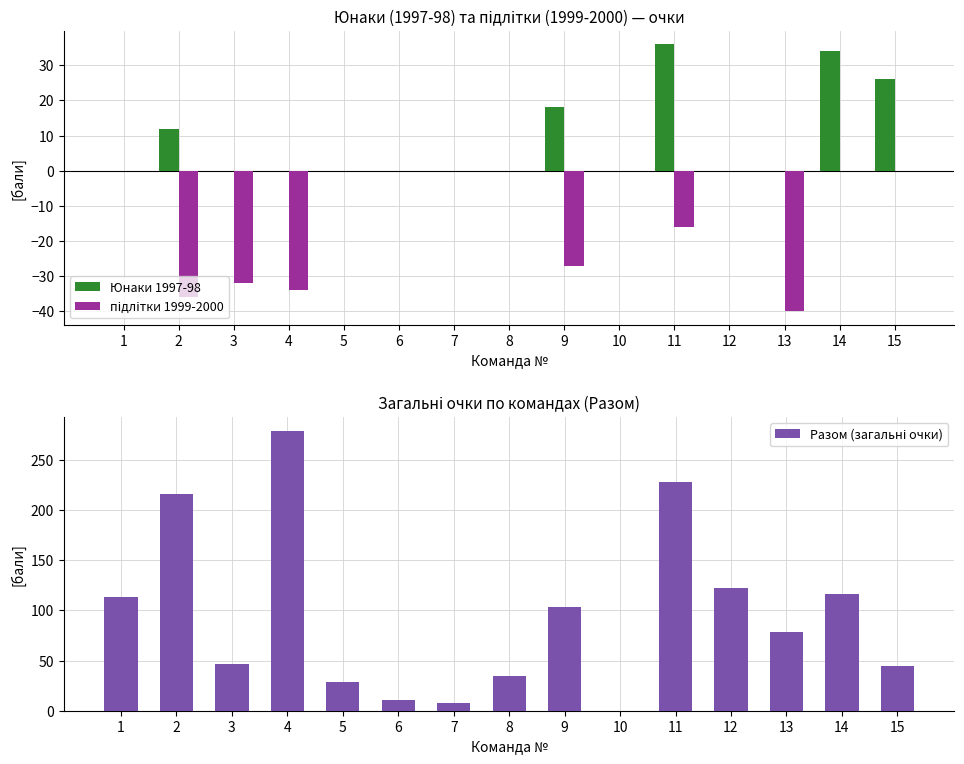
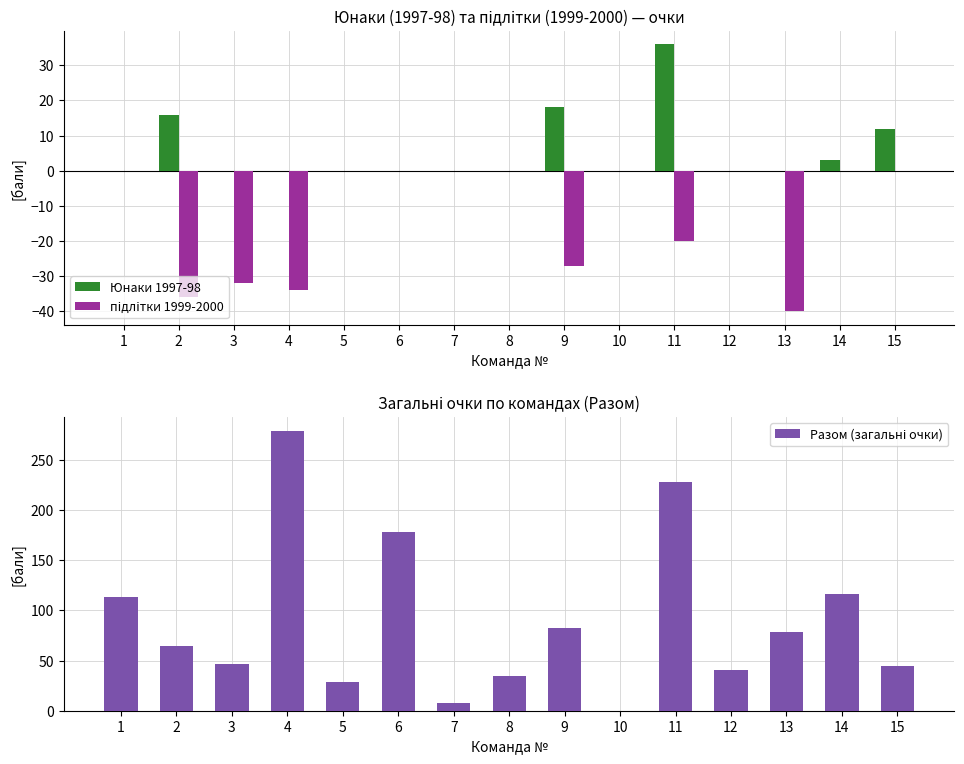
Юнаки (1997-98) та підлітки (1999-2000) — очки, Юнаки 1997-98, 2: 12 -> 16
Юнаки (1997-98) та підлітки (1999-2000) — очки, підлітки 1999-2000, 11: -16 -> -20
Юнаки (1997-98) та підлітки (1999-2000) — очки, Юнаки 1997-98, 14: 34 -> 3
Юнаки (1997-98) та підлітки (1999-2000) — очки, Юнаки 1997-98, 15: 26 -> 12
Загальні очки по командах (Разом), 2: 216 -> 65
Загальні очки по командах (Разом), 6: 11 -> 178
Загальні очки по командах (Разом), 9: 103 -> 83
Загальні очки по командах (Разом), 12: 122 -> 41
